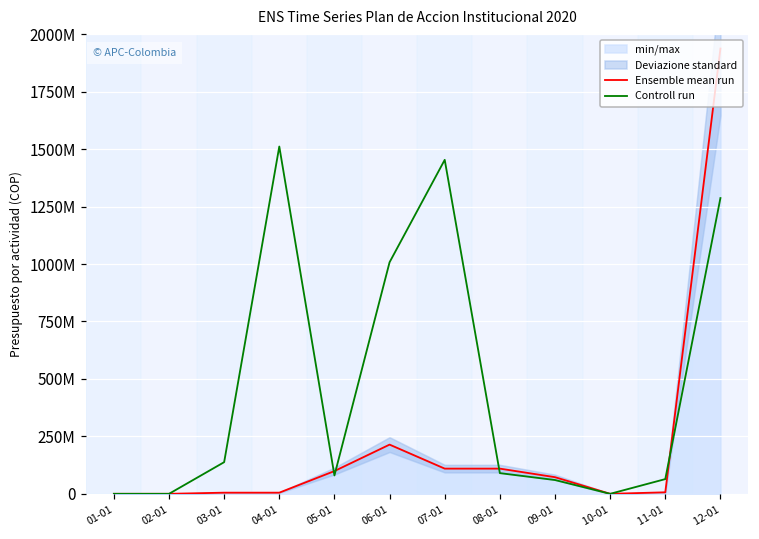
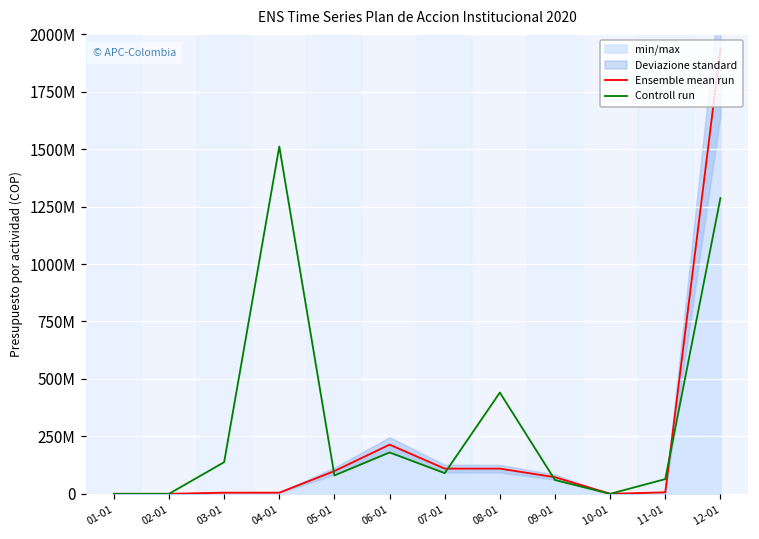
Controll run, 06-01: 1010000000 -> 180000000
Controll run, 07-01: 1450000000 -> 90000000
Controll run, 08-01: 90000000 -> 440000000
